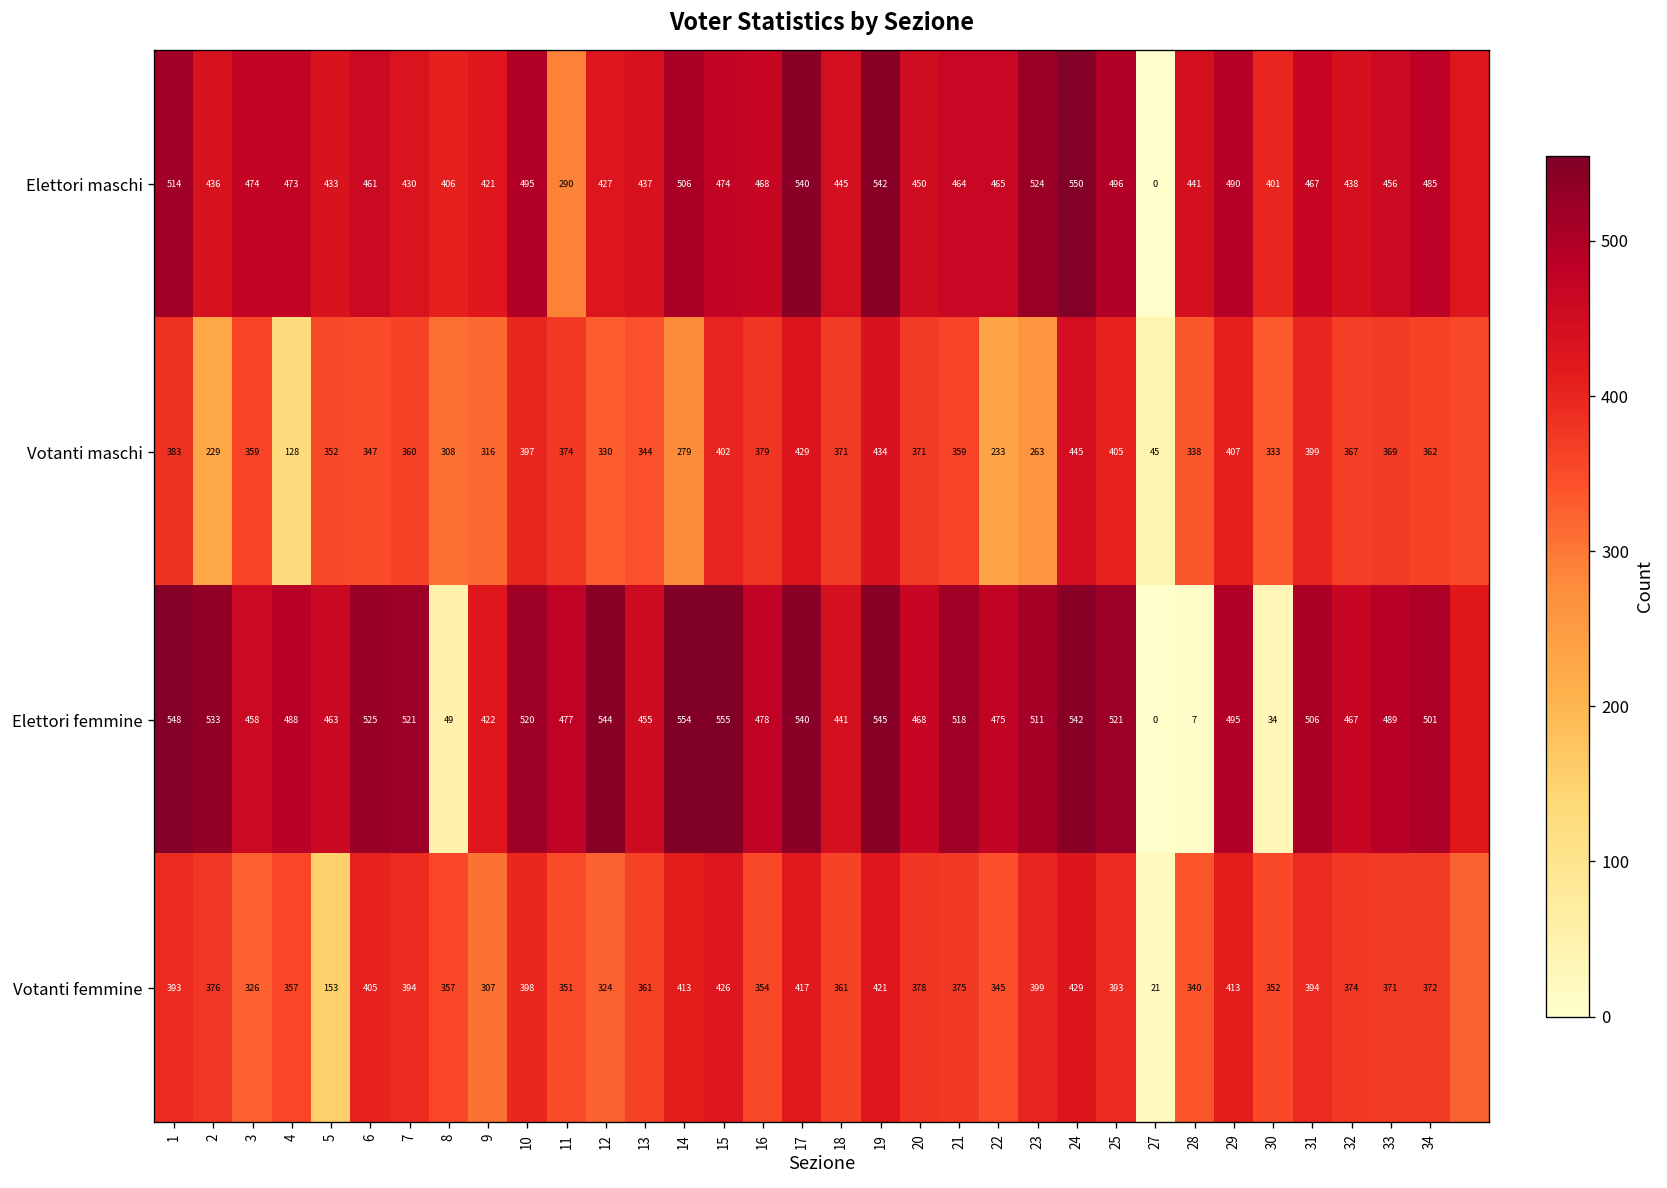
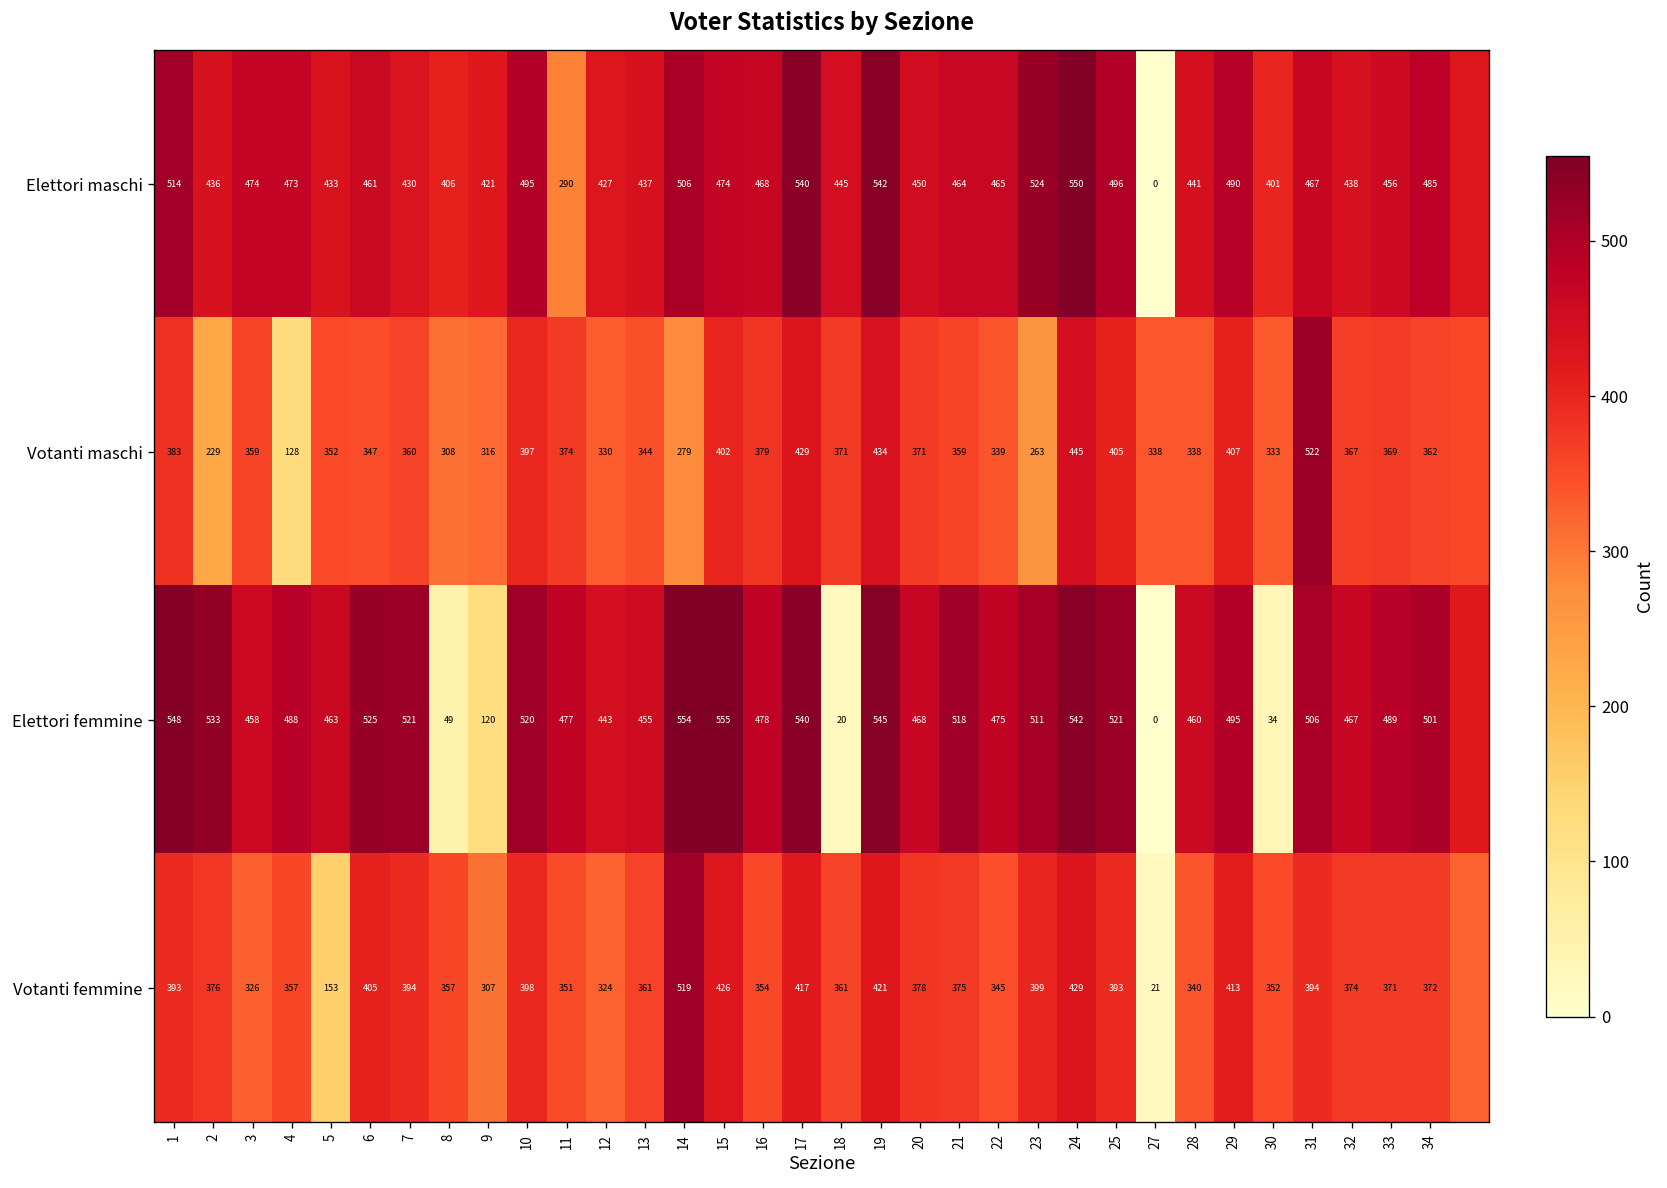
Votanti maschi, 22: 233 -> 339
Votanti maschi, 27: 45 -> 338
Votanti maschi, 31: 399 -> 522
Elettori femmine, 9: 422 -> 120
Elettori femmine, 12: 544 -> 443
Elettori femmine, 18: 441 -> 20
Elettori femmine, 28: 7 -> 460
Votanti femmine, 14: 413 -> 519
